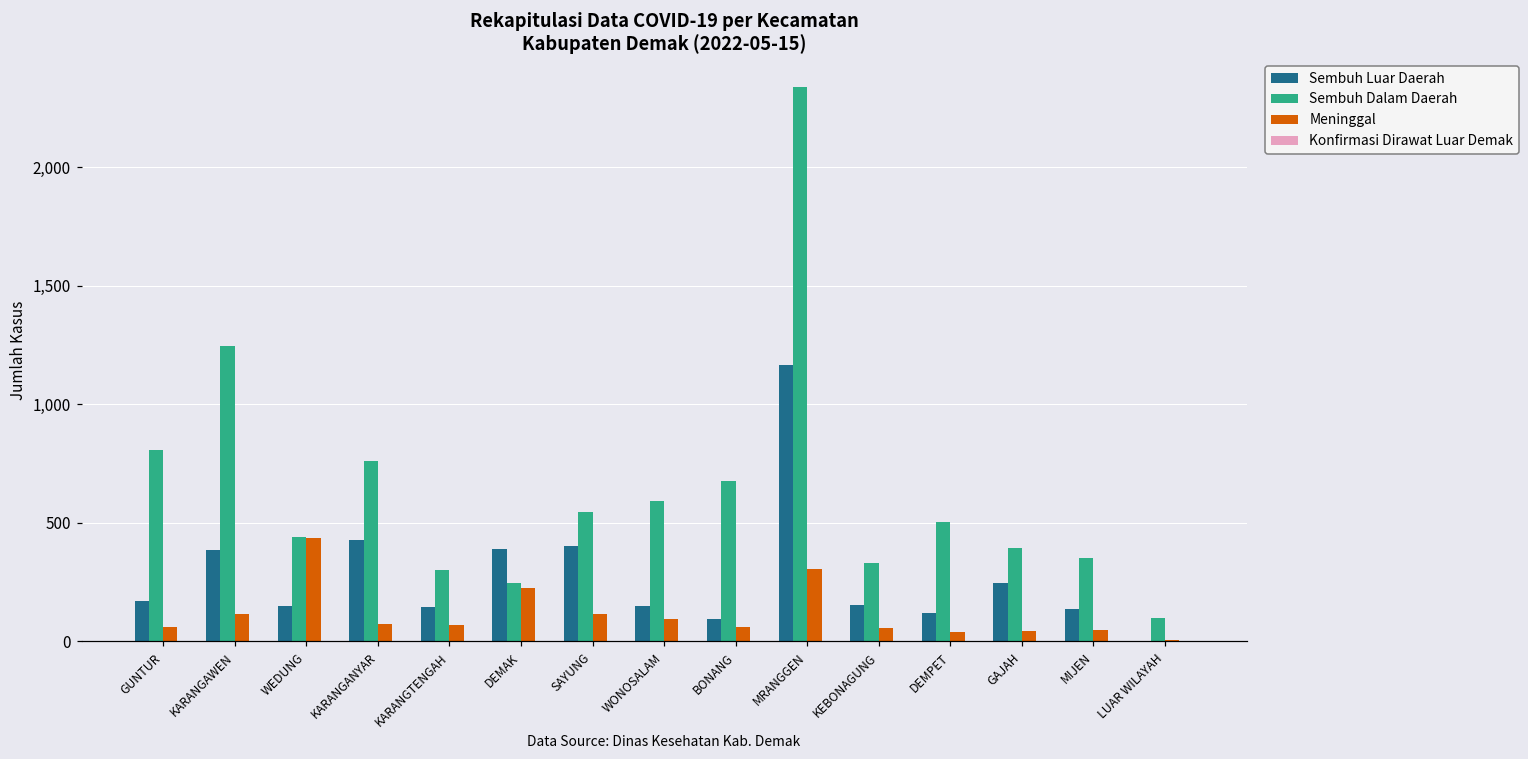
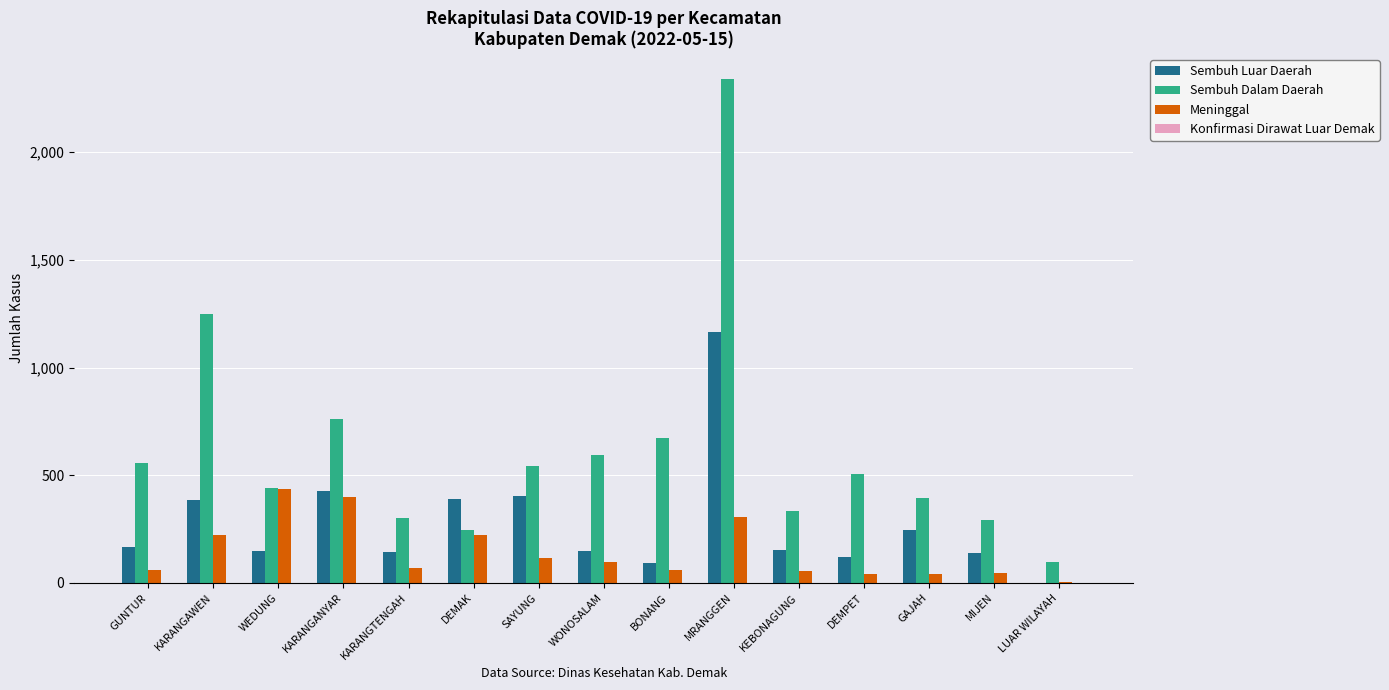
Sembuh Dalam Daerah, GUNTUR: 810 -> 560
Meninggal, KARANGAWEN: 120 -> 220
Meninggal, KARANGANYAR: 70 -> 400
Sembuh Dalam Daerah, MIJEN: 350 -> 290
